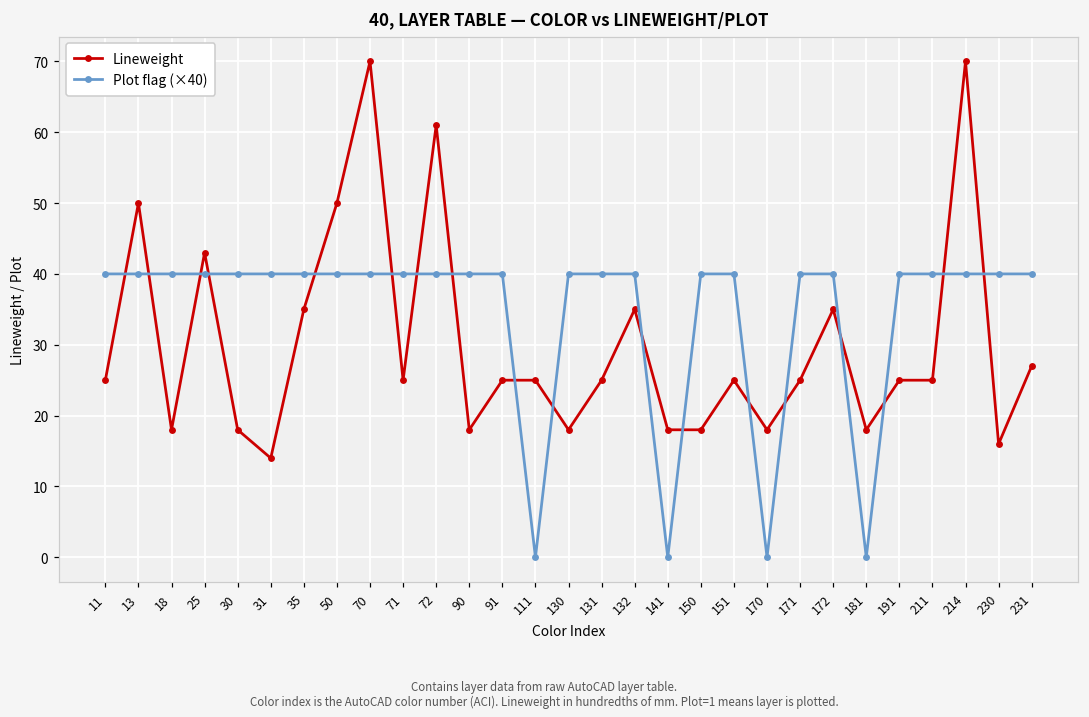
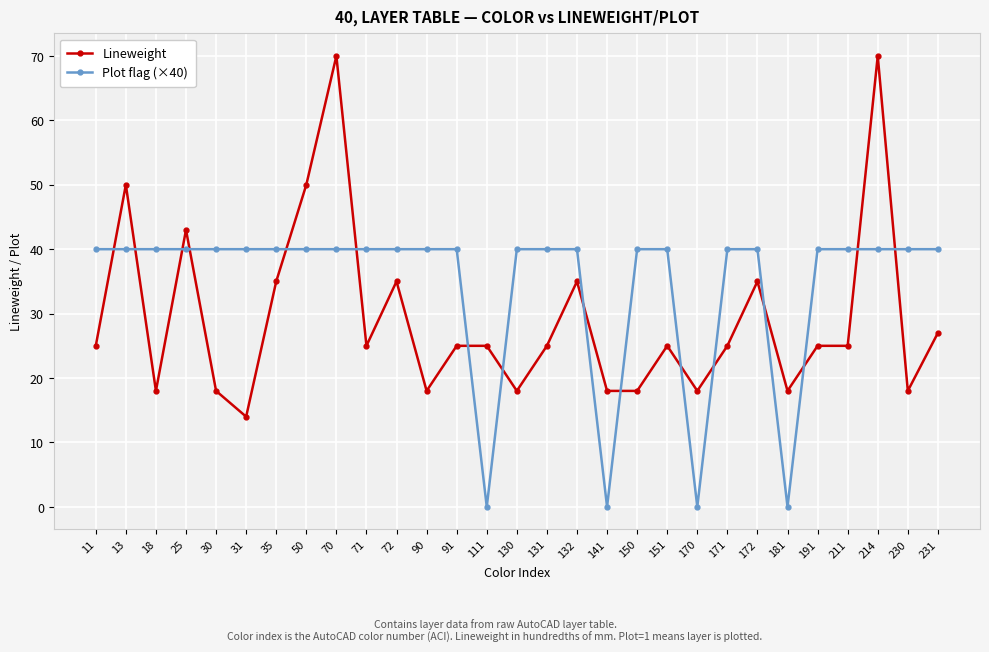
Lineweight, 72: 61 -> 35
Lineweight, 230: 16 -> 18
